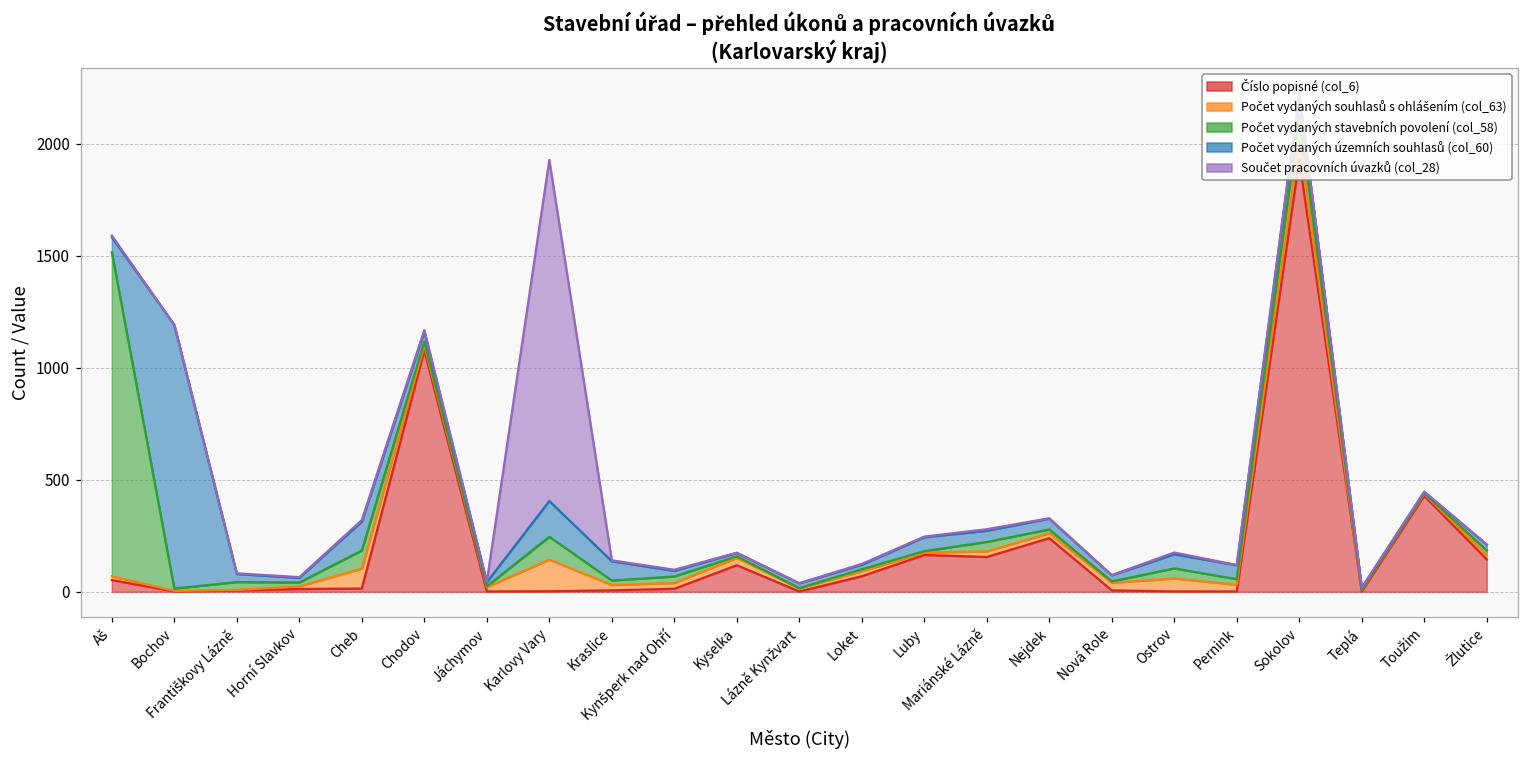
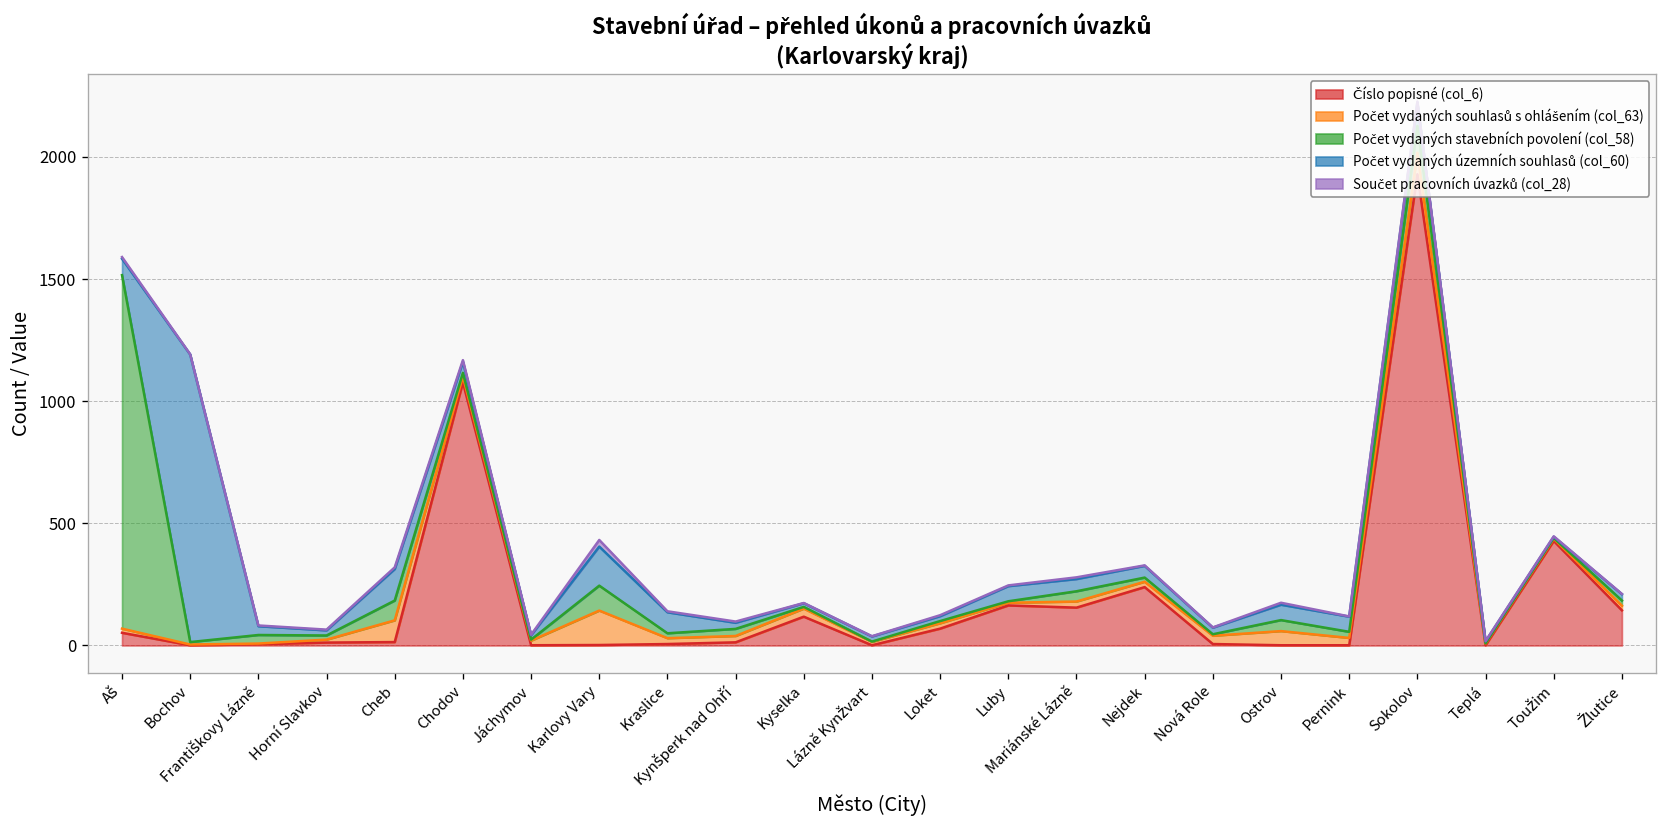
Součet pracovních úvazků (col_28), Karlovy Vary: 1520 -> 30
